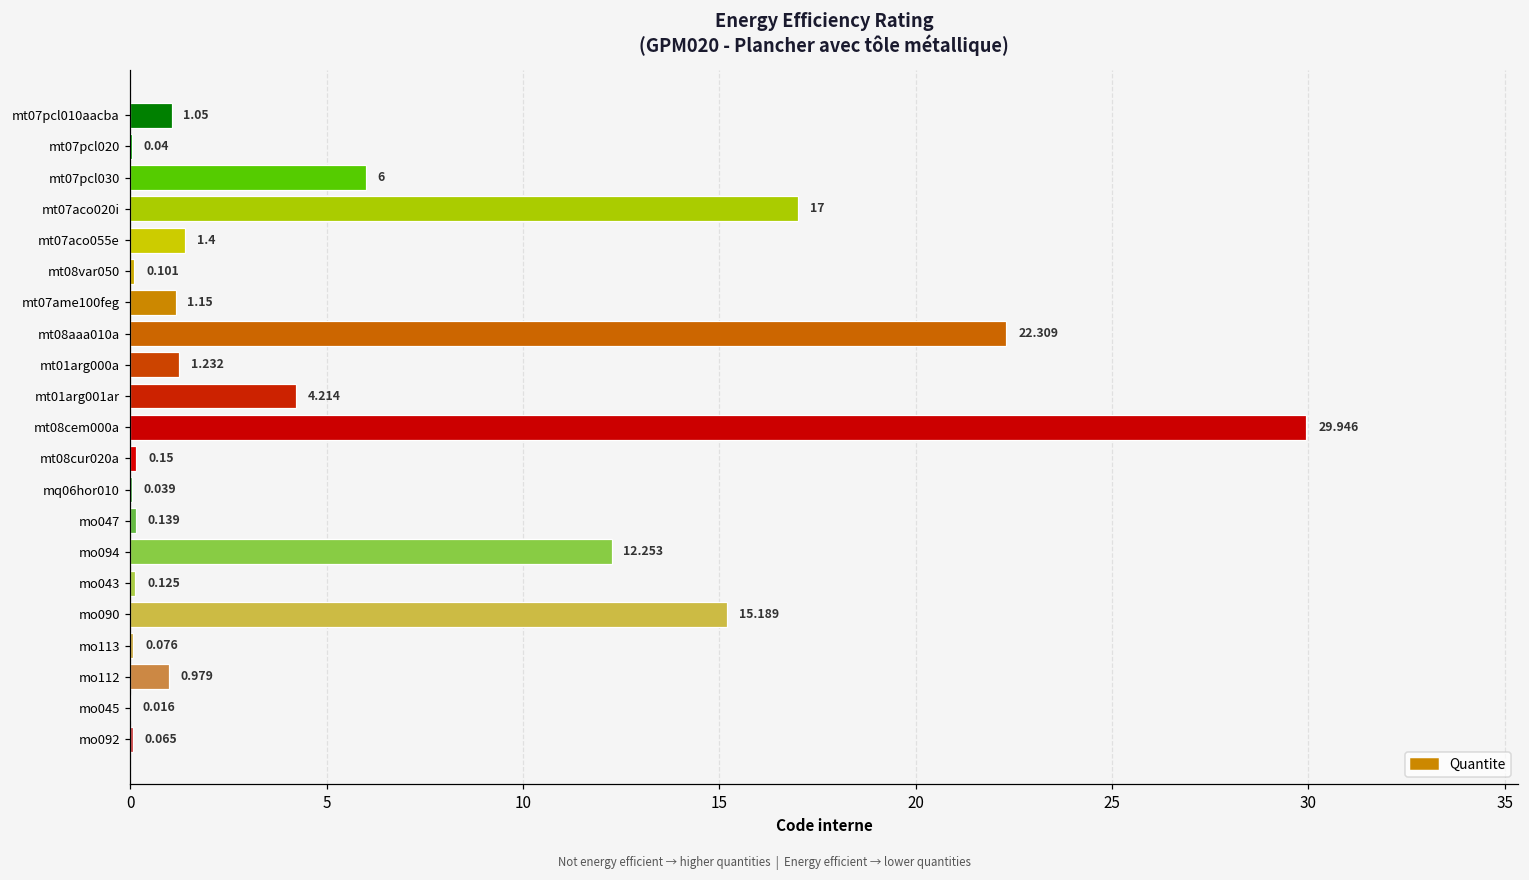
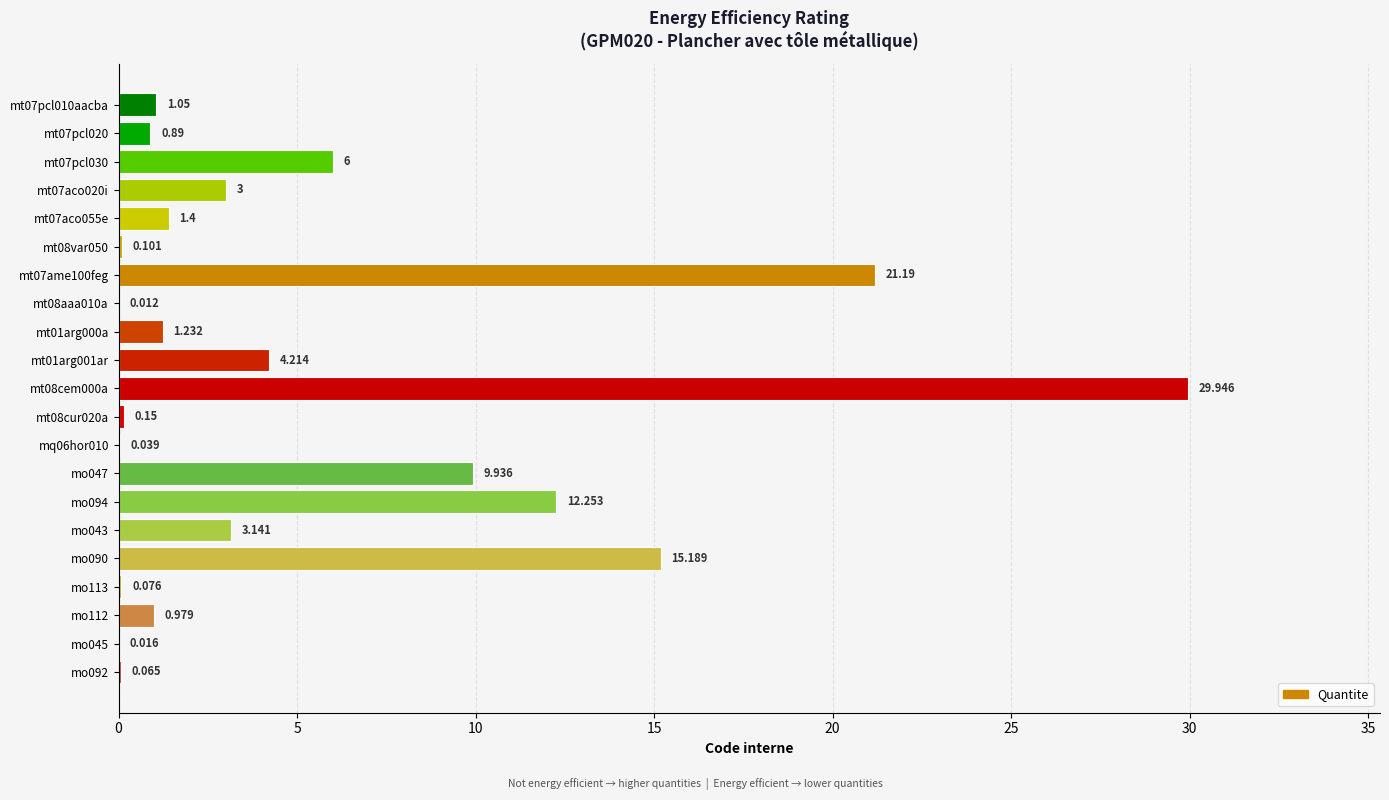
mt07pcl020: 0.04 -> 0.89
mt07aco020i: 17 -> 3
mt07ame100feg: 1.15 -> 21.19
mt08aaa010a: 22.309 -> 0.012
mo047: 0.139 -> 9.936
mo043: 0.125 -> 3.141
